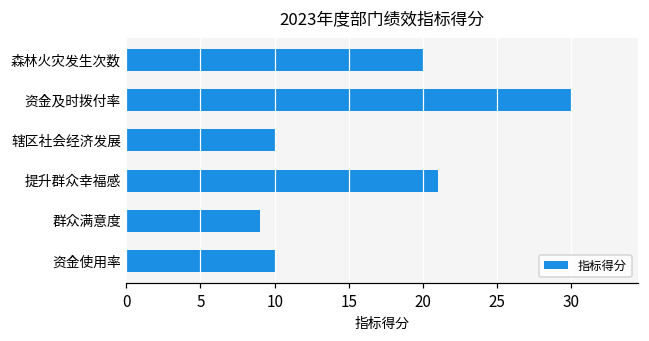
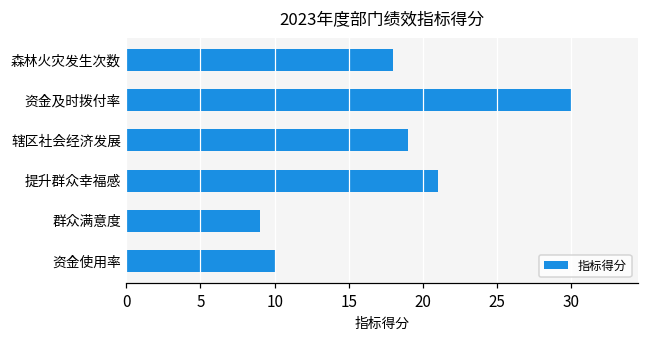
森林火灾发生次数: 20 -> 18
辖区社会经济发展: 10 -> 19
